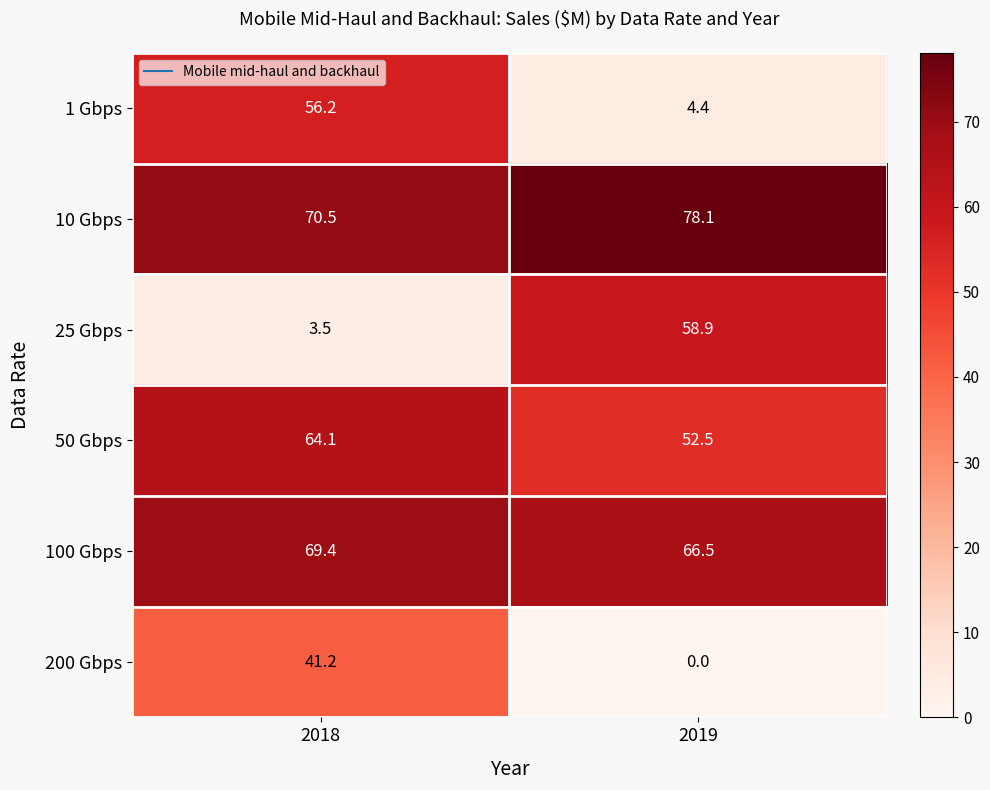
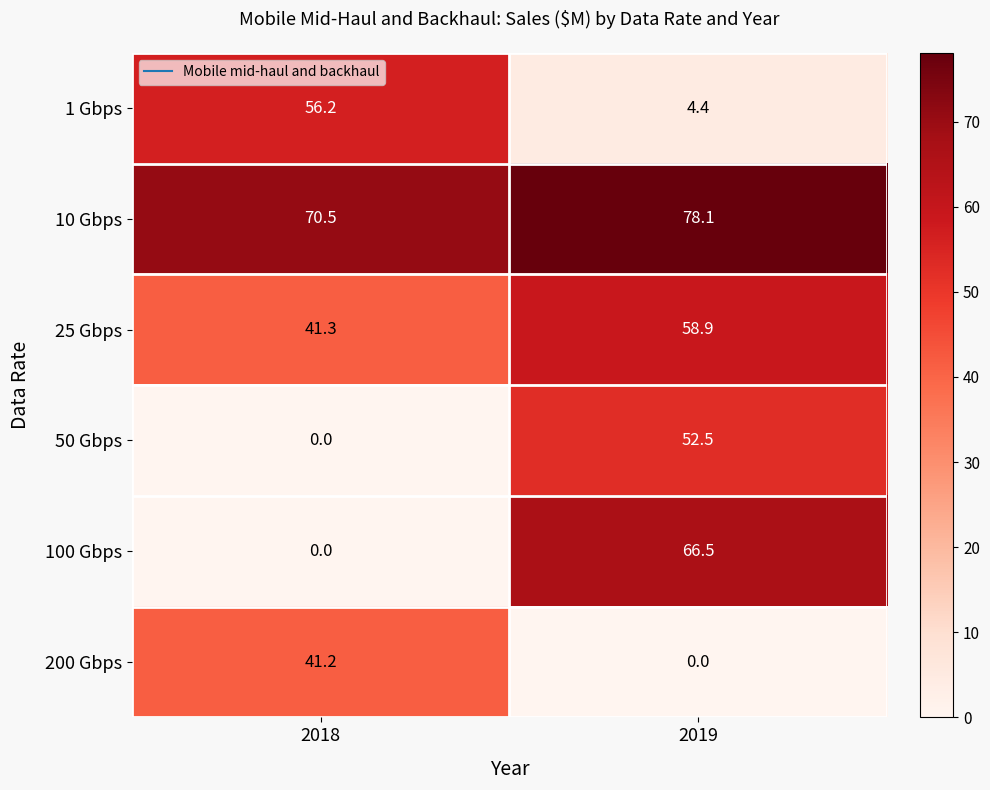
25 Gbps, 2018: 3.5 -> 41.3
50 Gbps, 2018: 64.1 -> 0.0
100 Gbps, 2018: 69.4 -> 0.0
